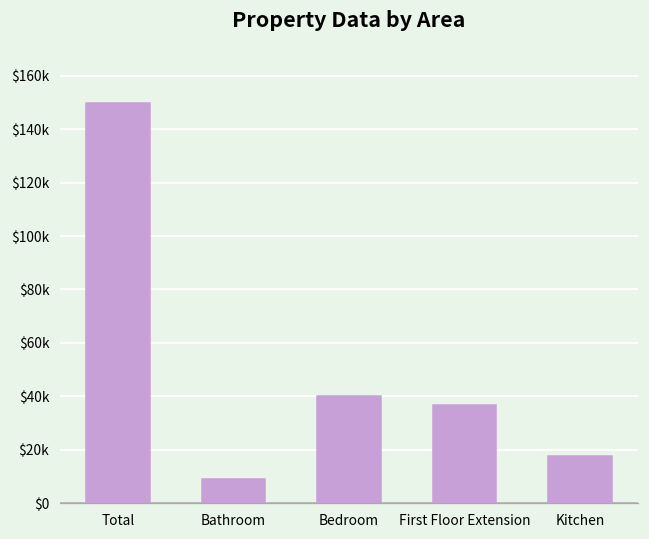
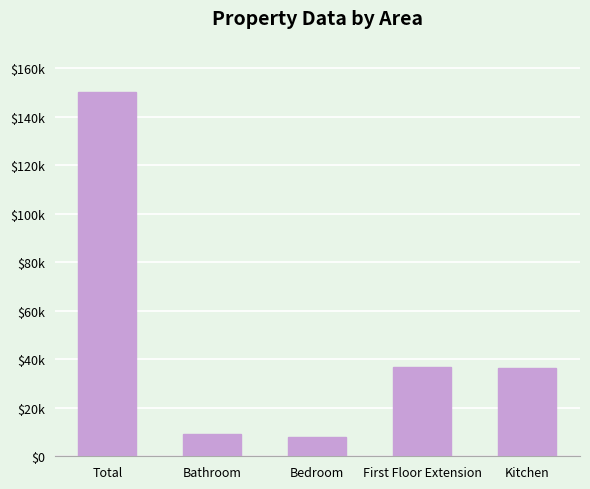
Bedroom: $40000 -> $8000
Kitchen: $17000 -> $36000
